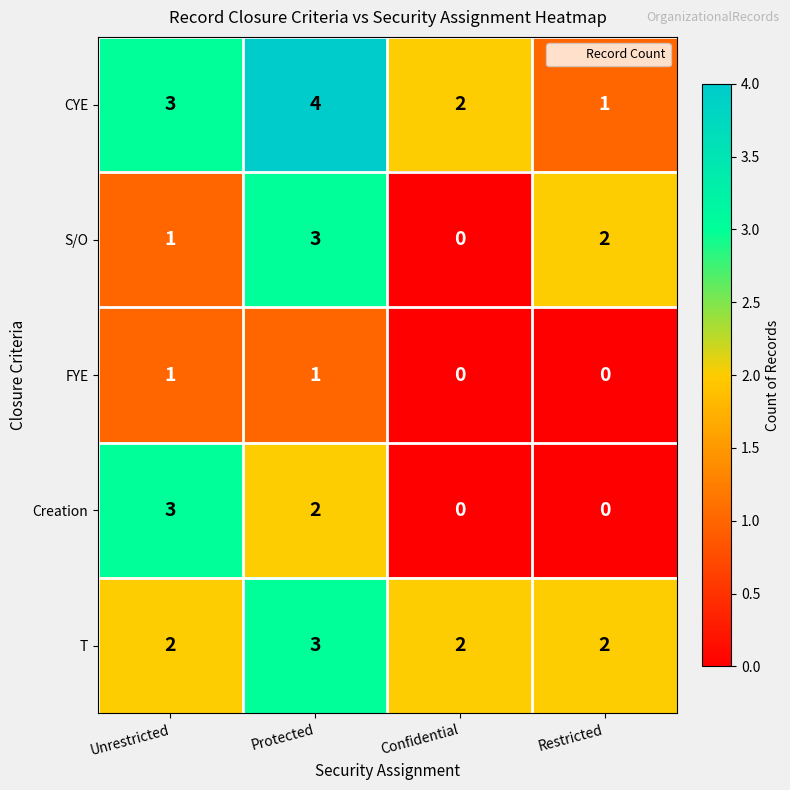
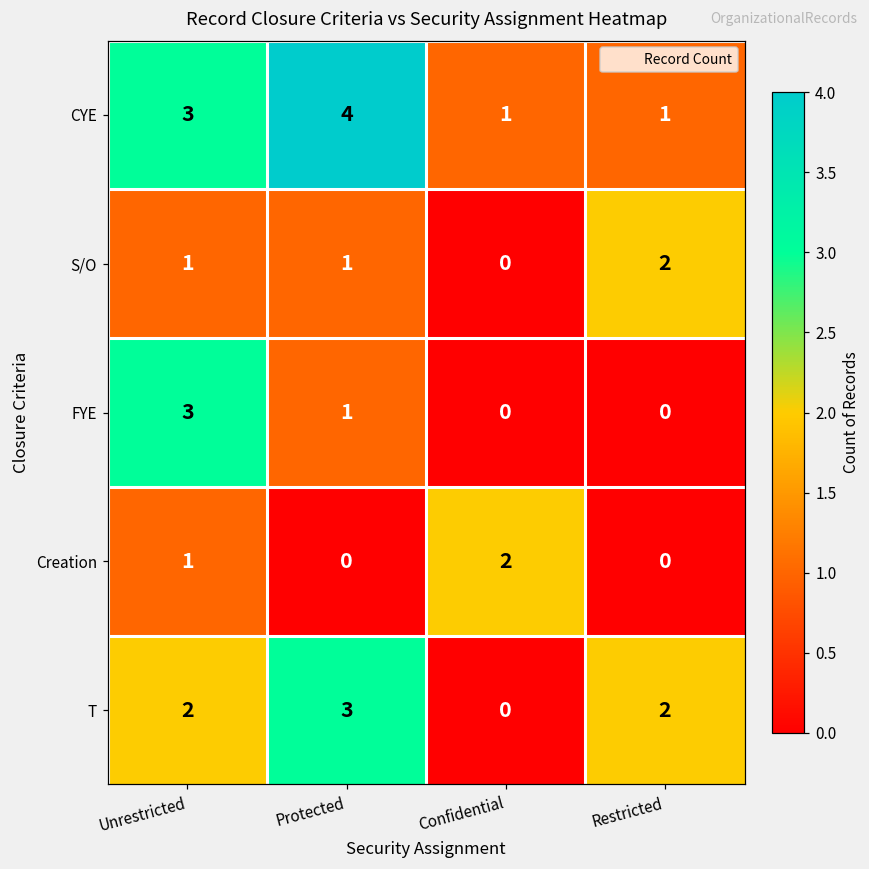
CYE, Confidential: 2 -> 1
S/O, Protected: 3 -> 1
FYE, Unrestricted: 1 -> 3
Creation, Unrestricted: 3 -> 1
Creation, Protected: 2 -> 0
Creation, Confidential: 0 -> 2
T, Confidential: 2 -> 0
